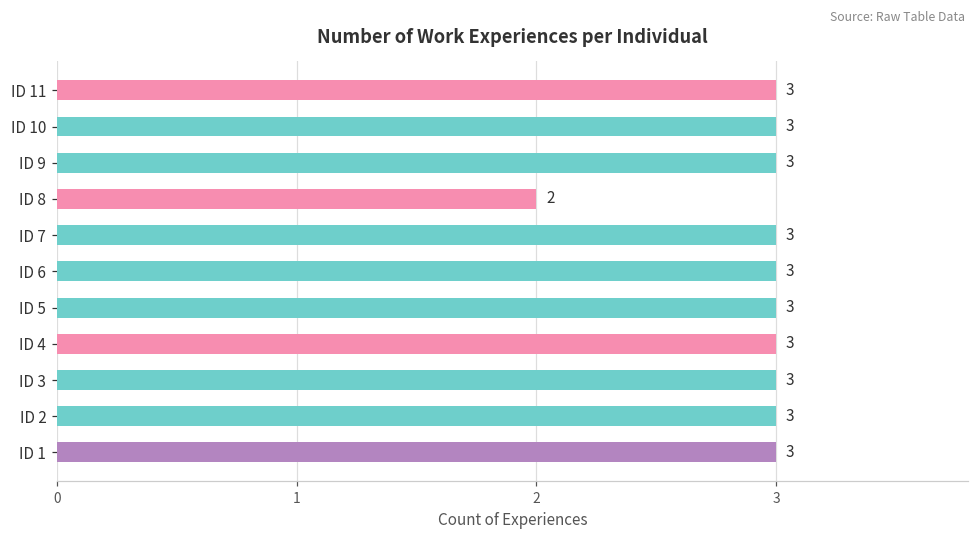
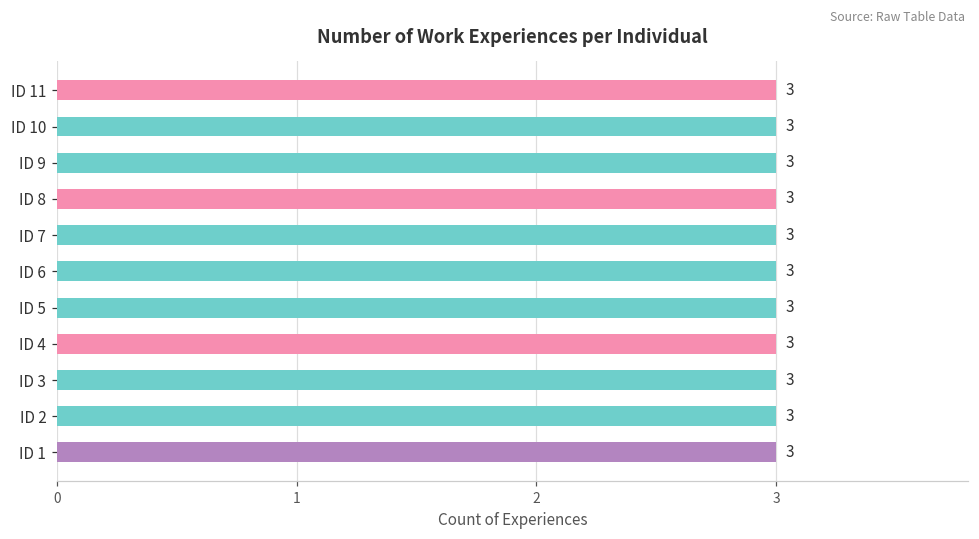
ID 8: 2 -> 3
